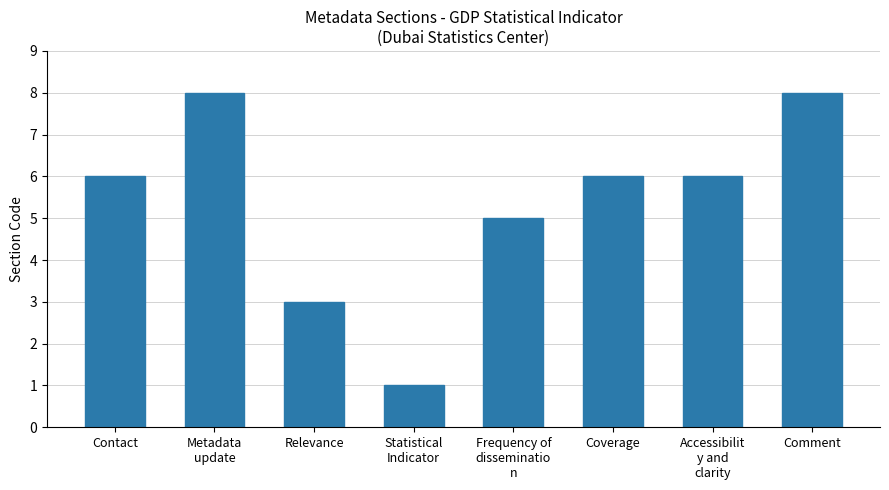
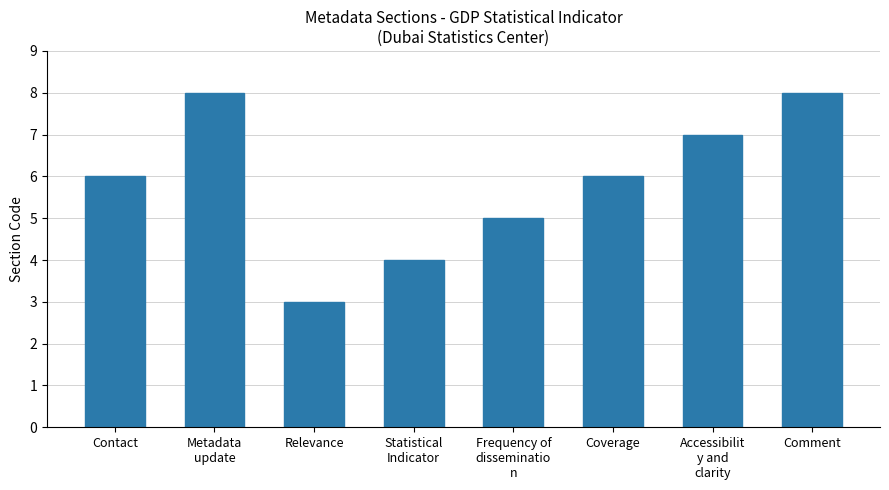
Statistical Indicator: 1 -> 4
Accessibilit y and clarity: 6 -> 7
